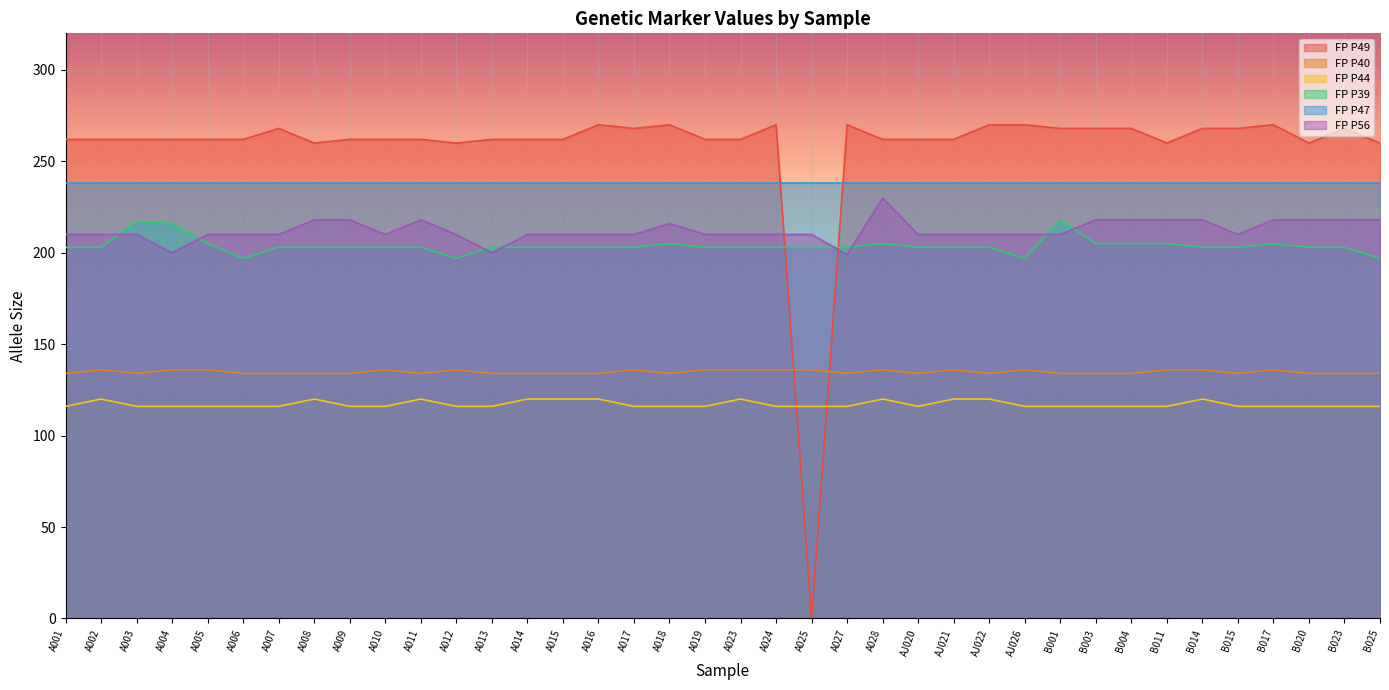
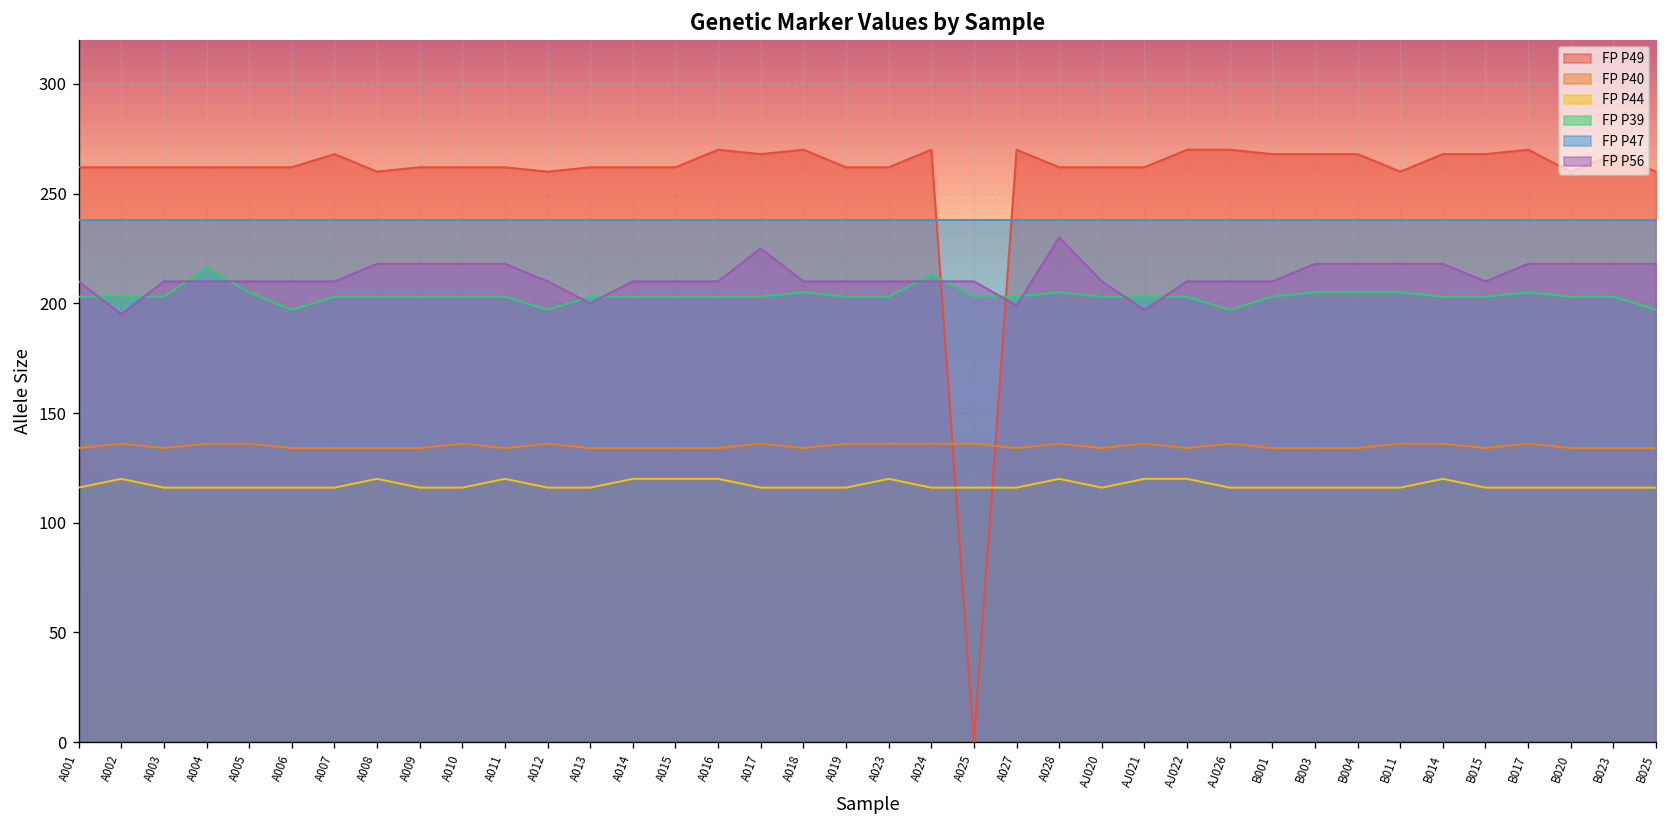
FP P56, A002: 210 -> 195
FP P39, A003: 217 -> 203
FP P56, A004: 200 -> 210
FP P56, A010: 210 -> 218
FP P56, A017: 210 -> 225
FP P56, A018: 216 -> 210
FP P39, A024: 203 -> 213
FP P56, AJ021: 210 -> 197
FP P39, B001: 218 -> 203
